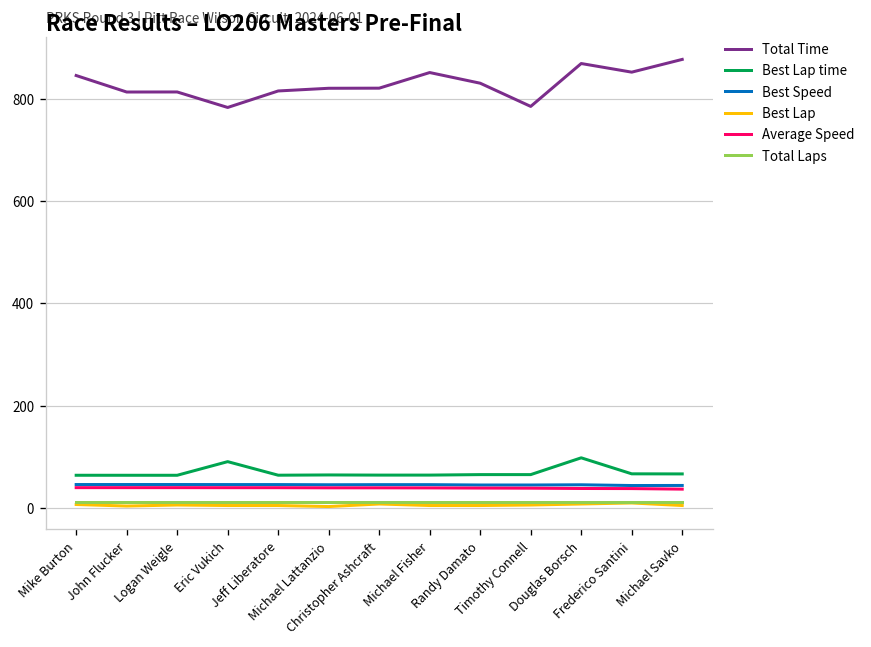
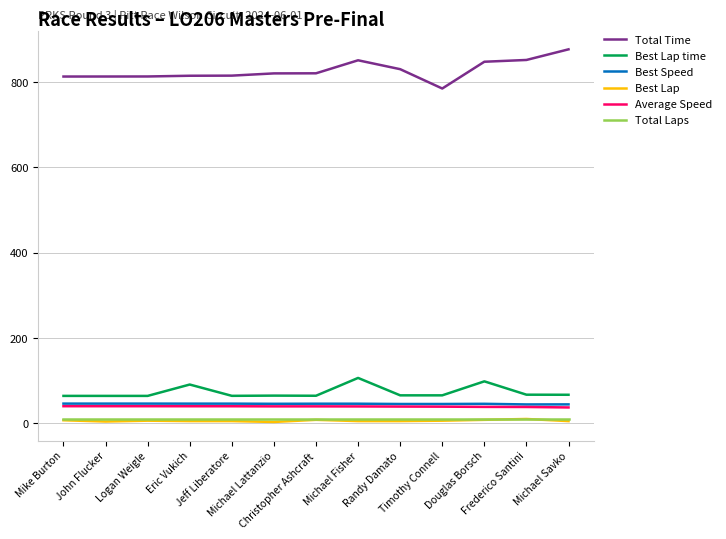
Total Time, Mike Burton: 850 -> 810
Total Time, Eric Vukich: 780 -> 810
Best Lap time, Michael Fisher: 60 -> 110
Total Time, Douglas Borsch: 870 -> 850
